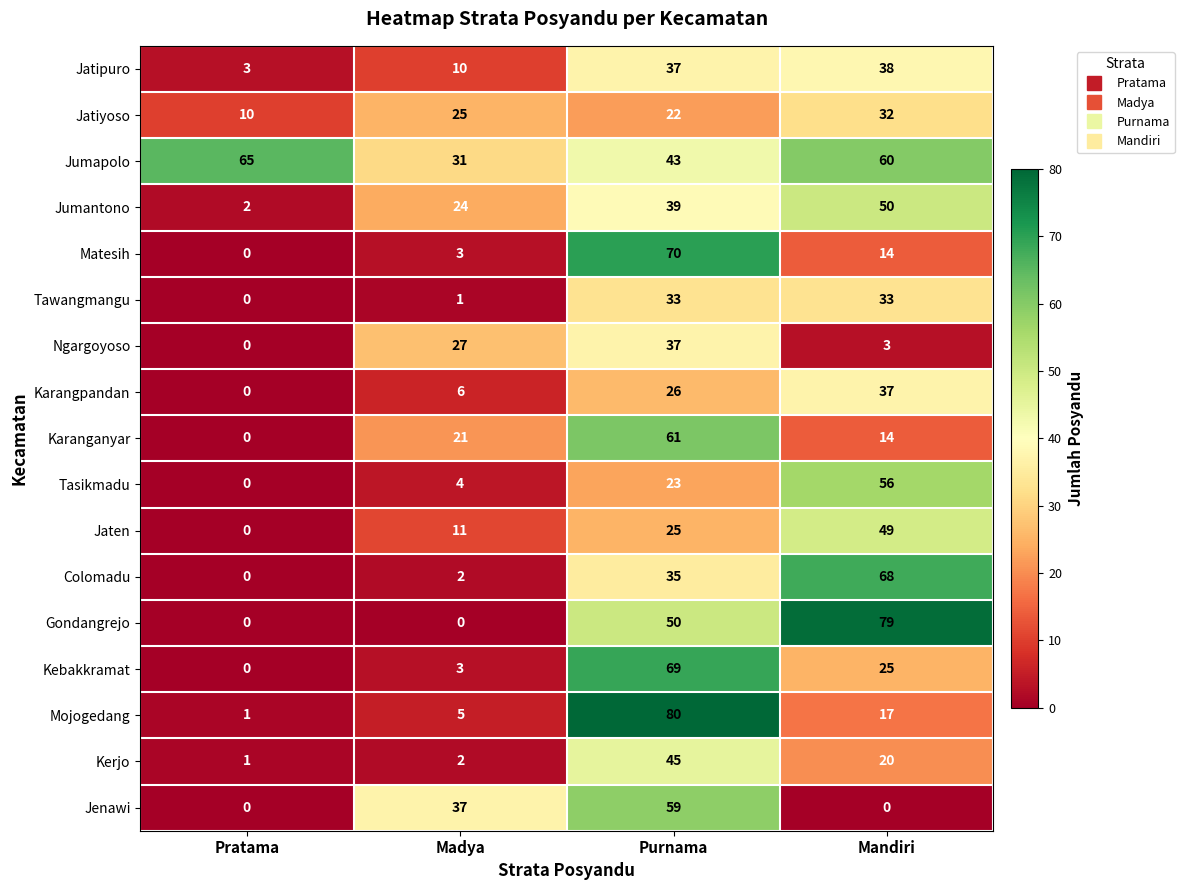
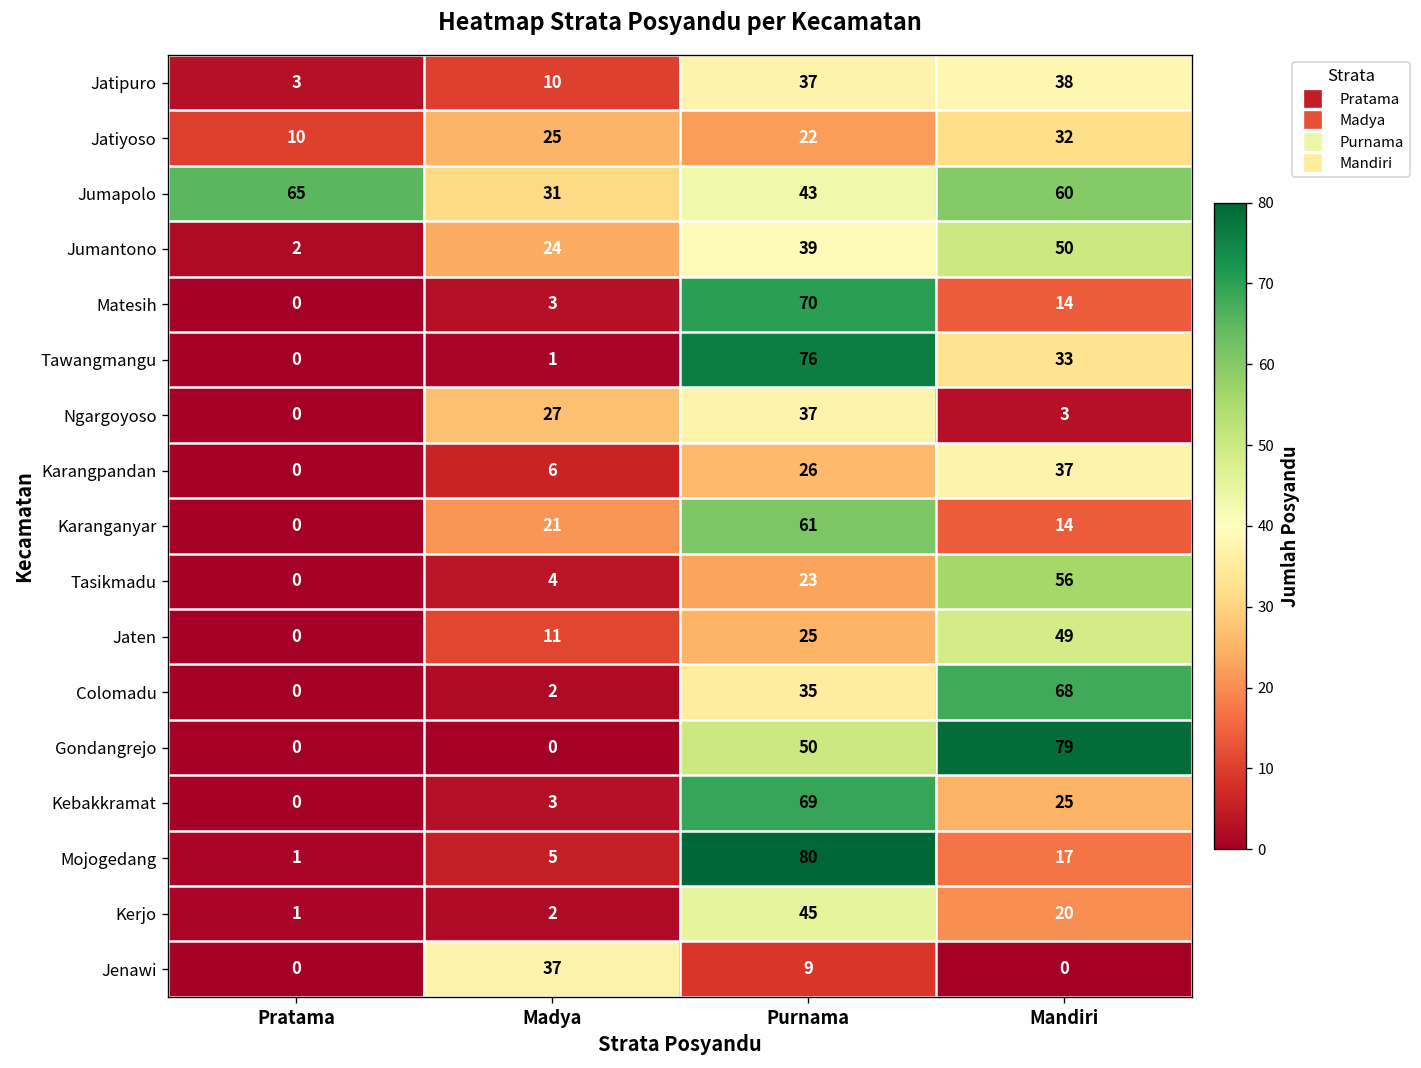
Tawangmangu, Purnama: 33 -> 76
Jenawi, Purnama: 59 -> 9
